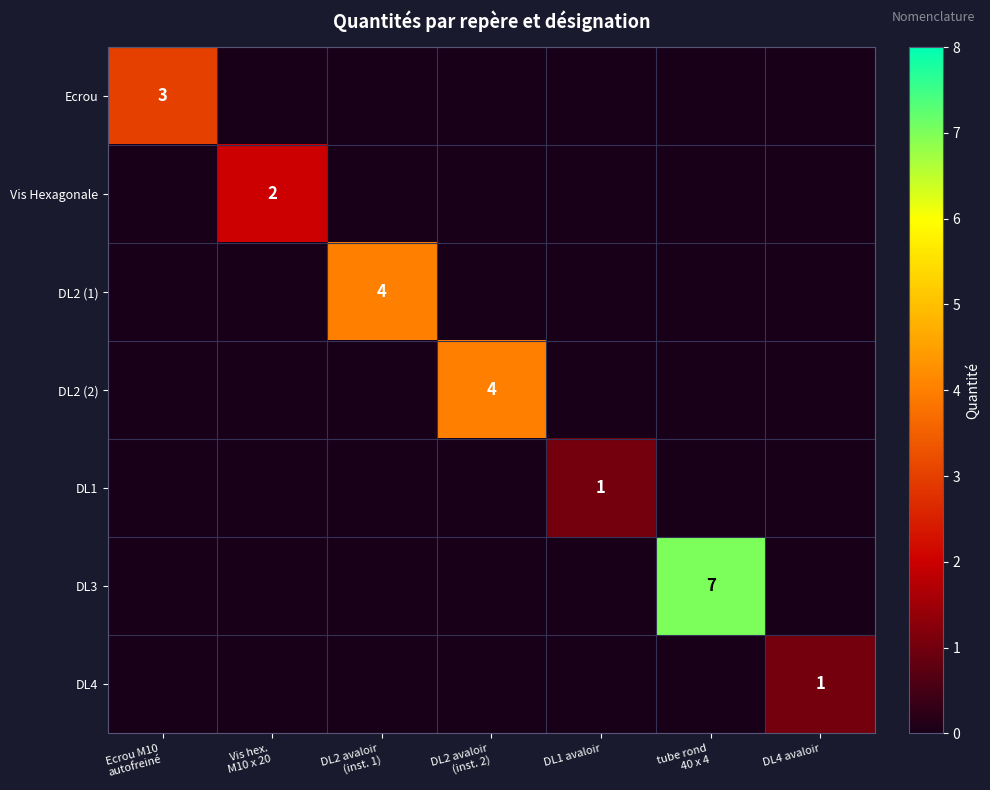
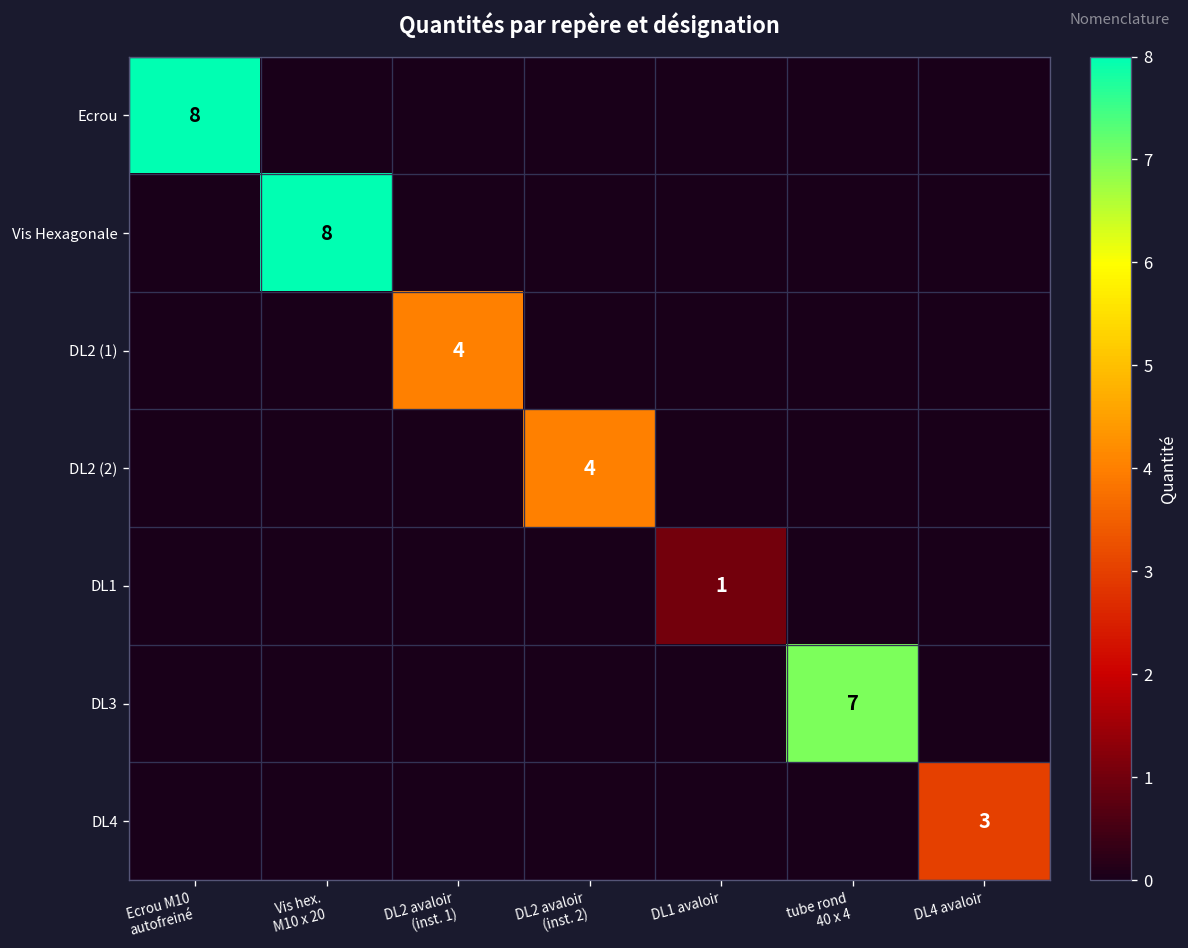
Ecrou, Ecrou M10 autofreiné: 3 -> 8
Vis Hexagonale, Vis hex. M10 x 20: 2 -> 8
DL4, DL4 avaloir: 1 -> 3
